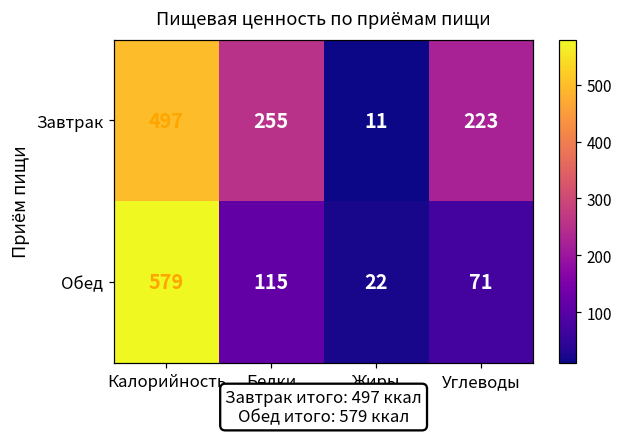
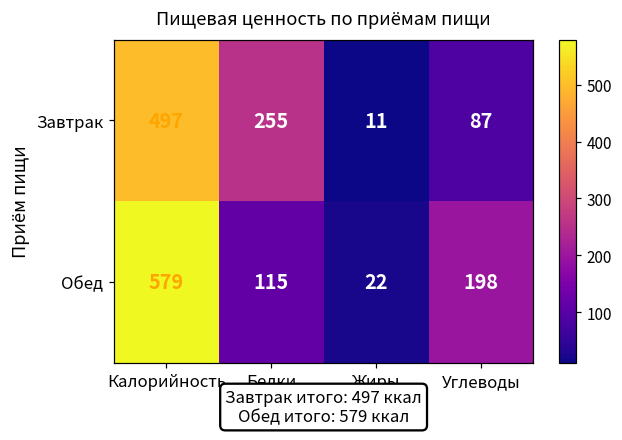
Завтрак, Углеводы: 223 -> 87
Обед, Углеводы: 71 -> 198
